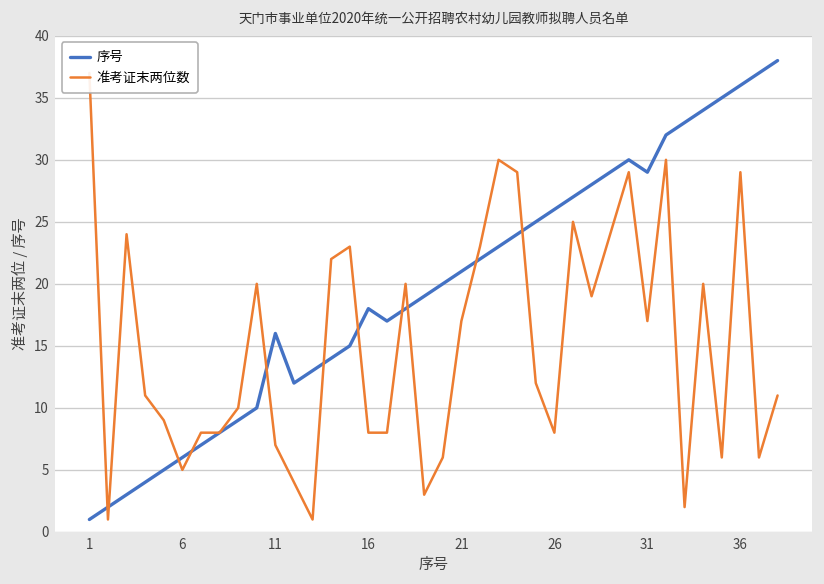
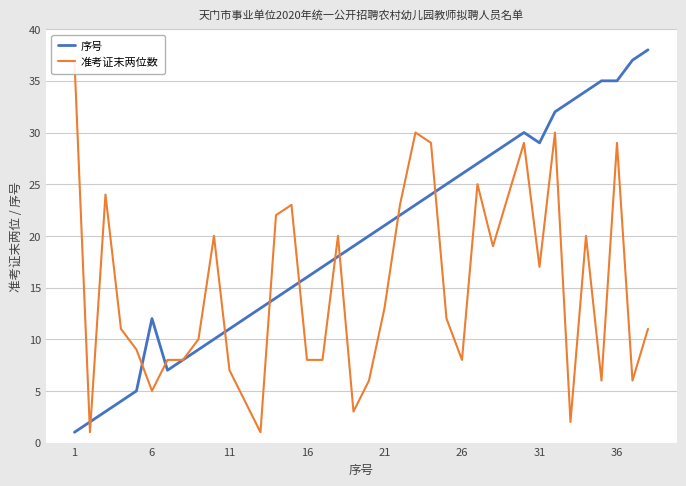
序号, 6: 6 -> 12
序号, 11: 16 -> 11
序号, 16: 18 -> 16
准考证末两位数, 21: 17 -> 13
序号, 36: 36 -> 35
